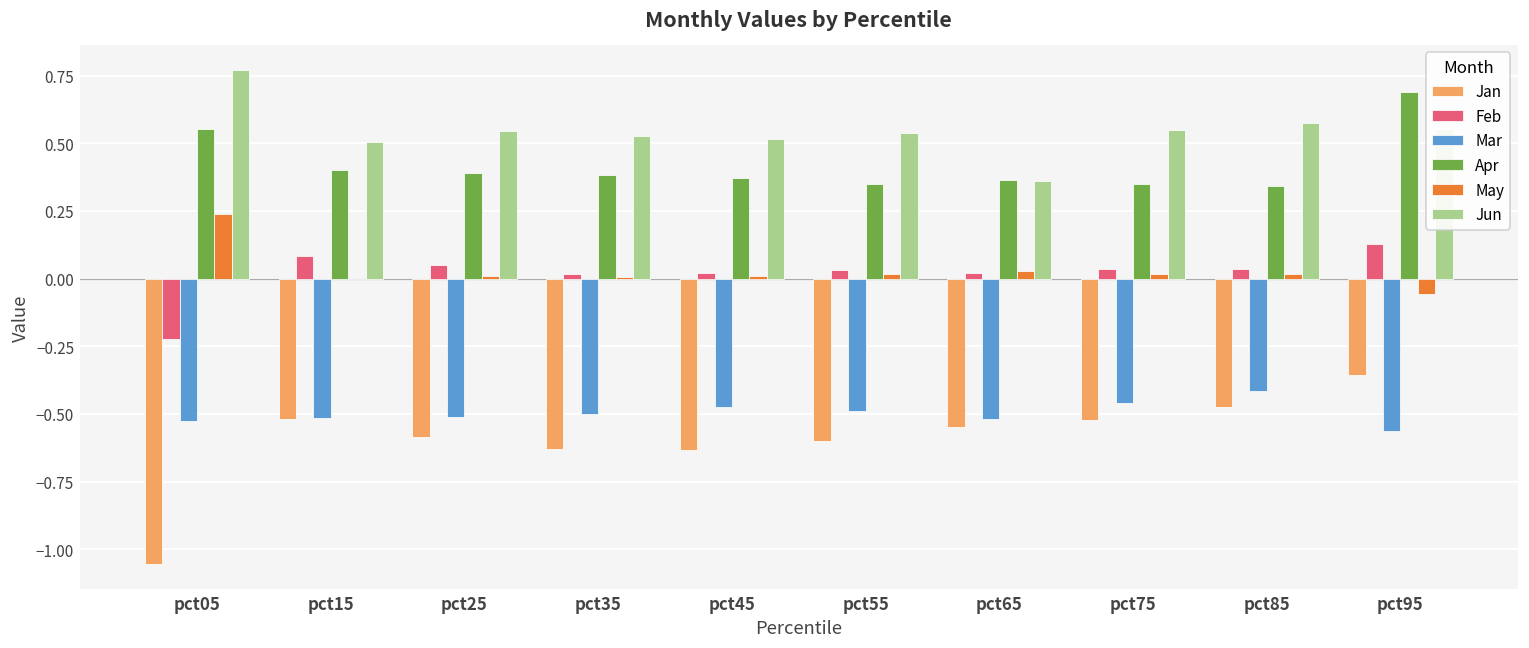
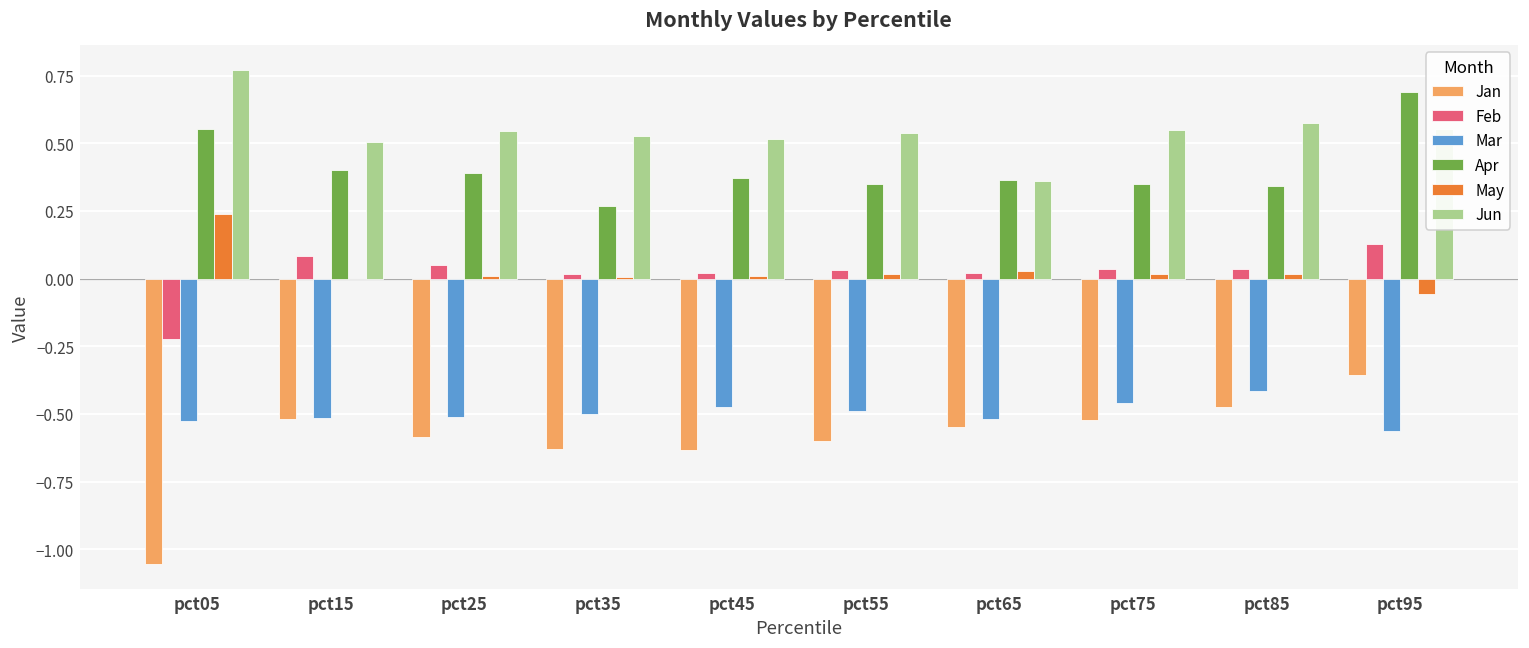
Apr, pct35: 0.38 -> 0.27
